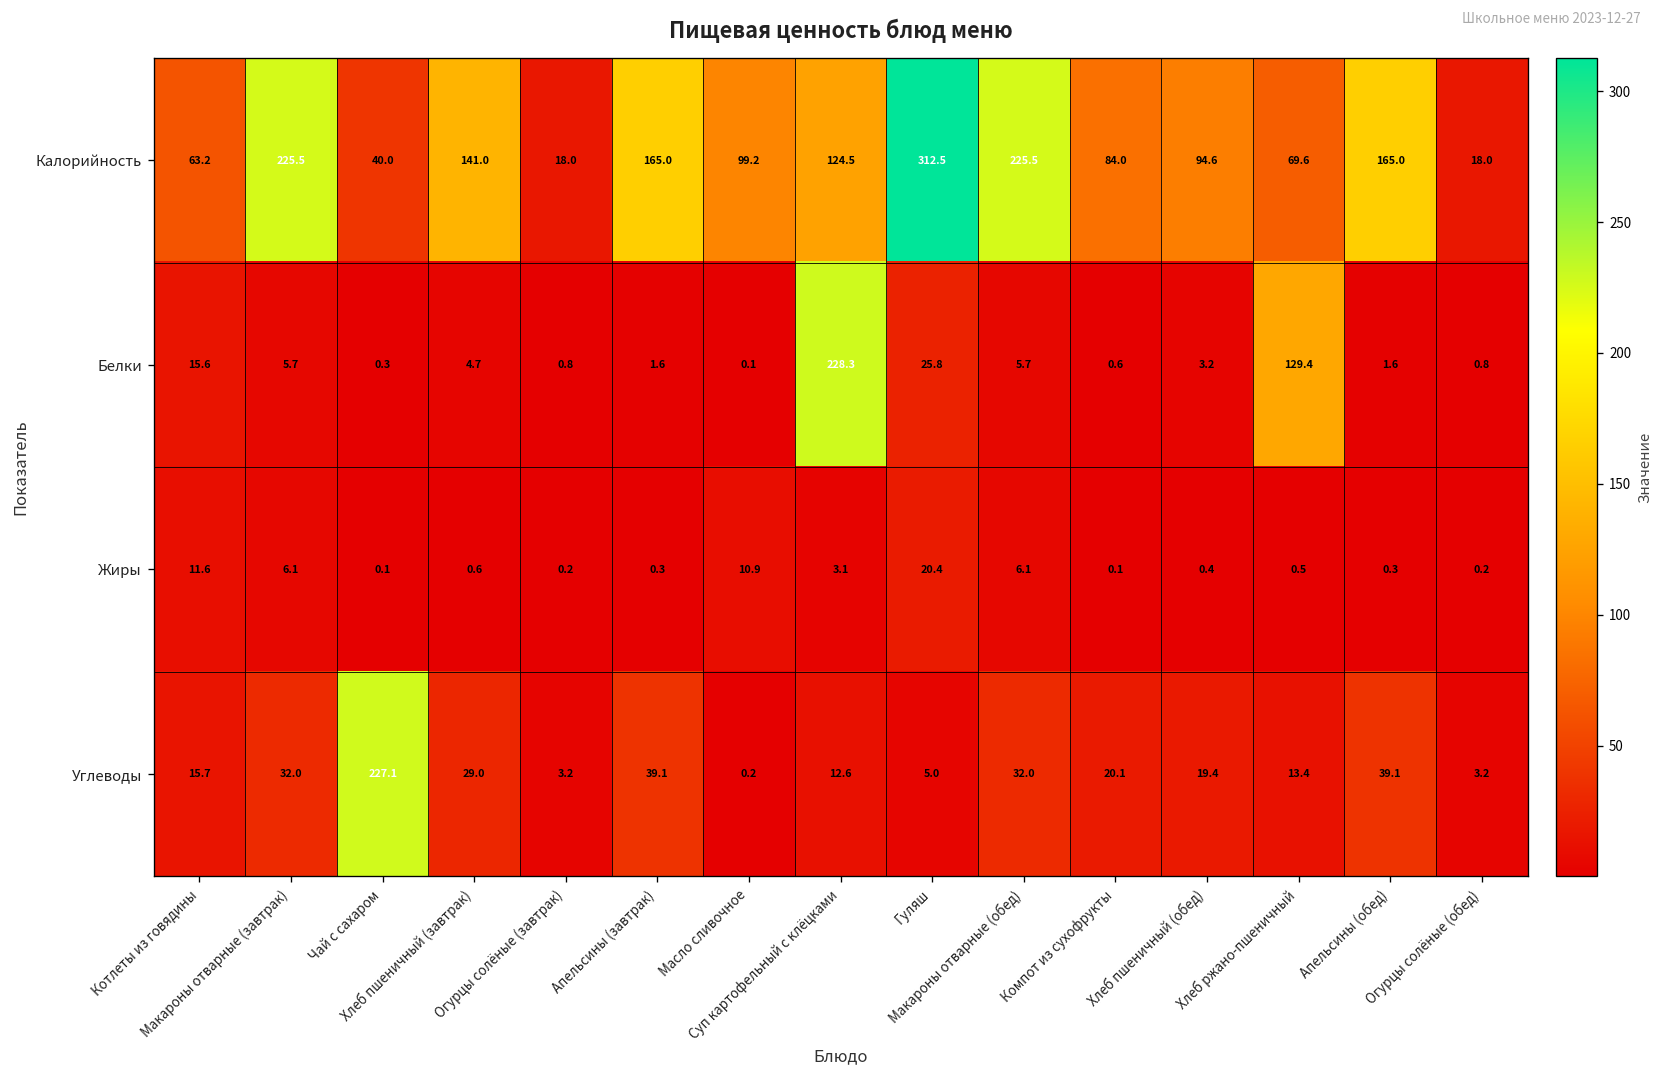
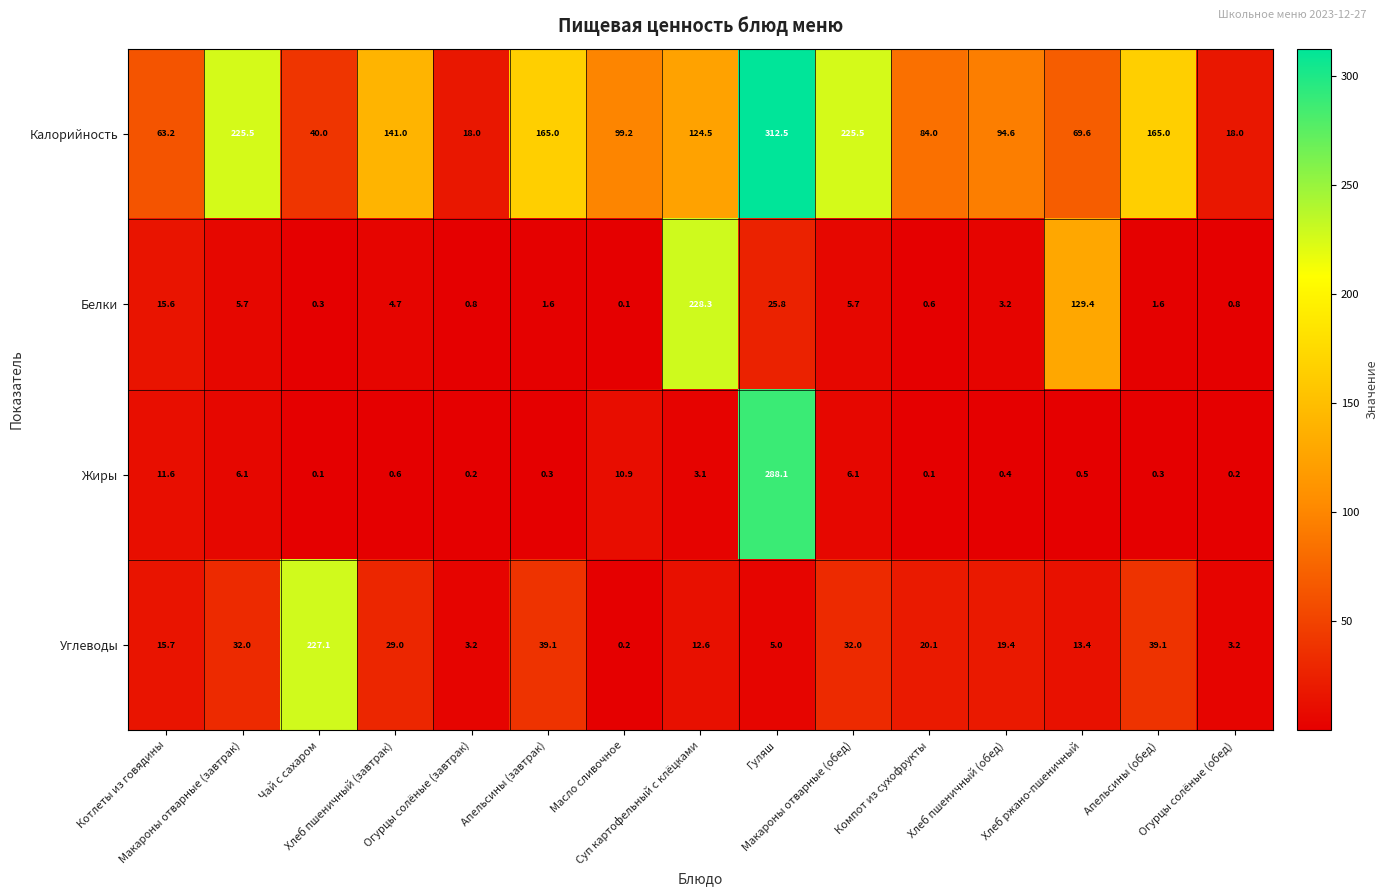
Жиры, Гуляш: 20.4 -> 288.1
